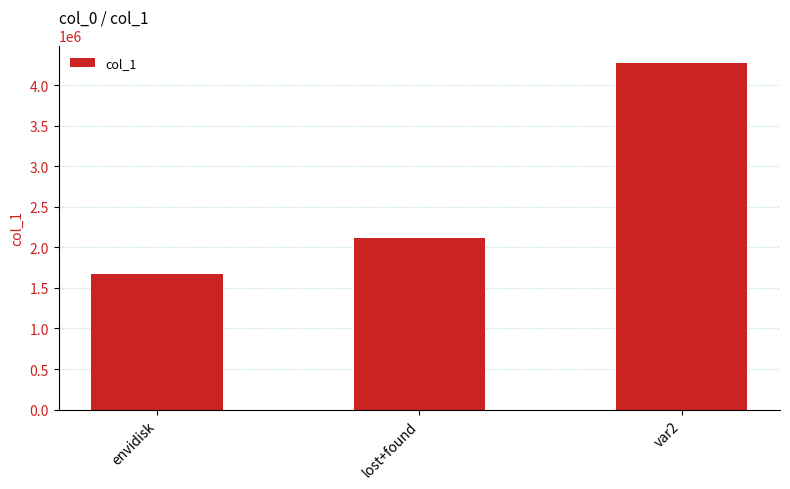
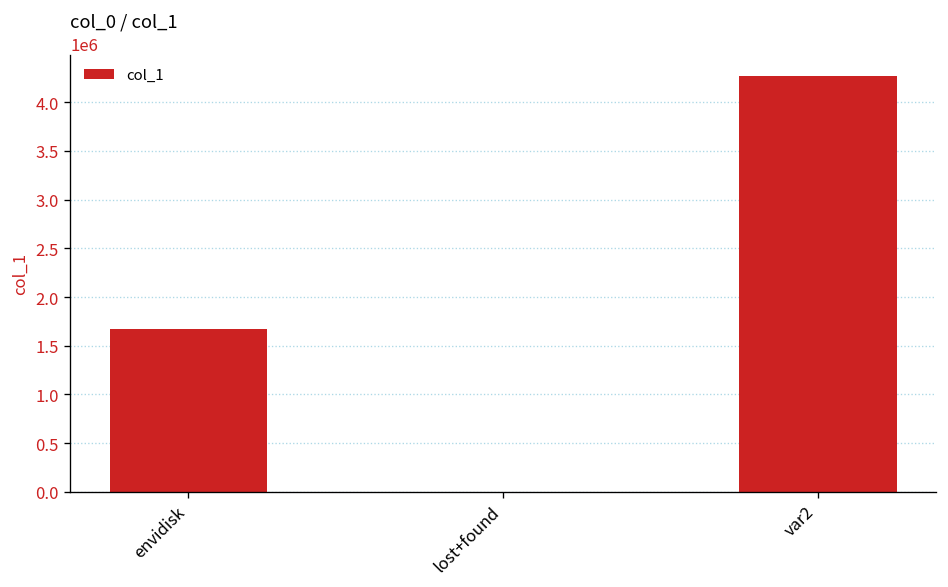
lost+found: 2100000 -> 0
